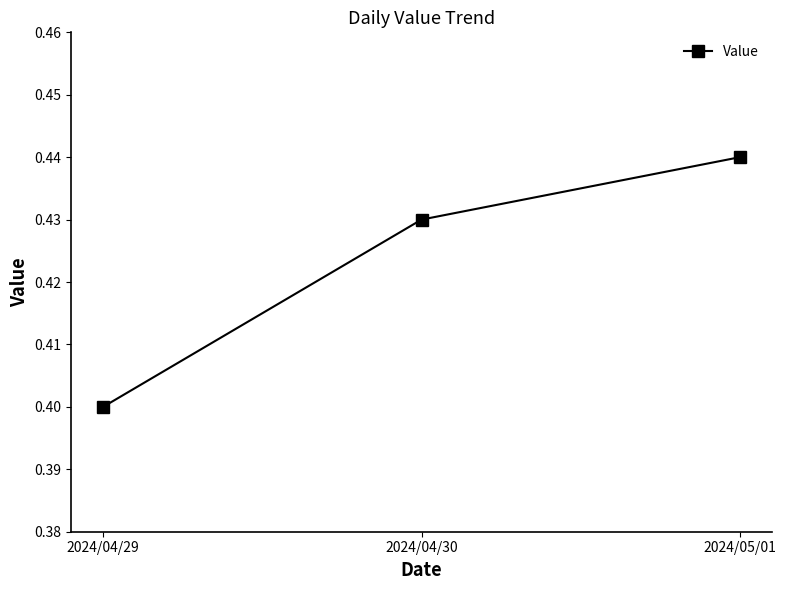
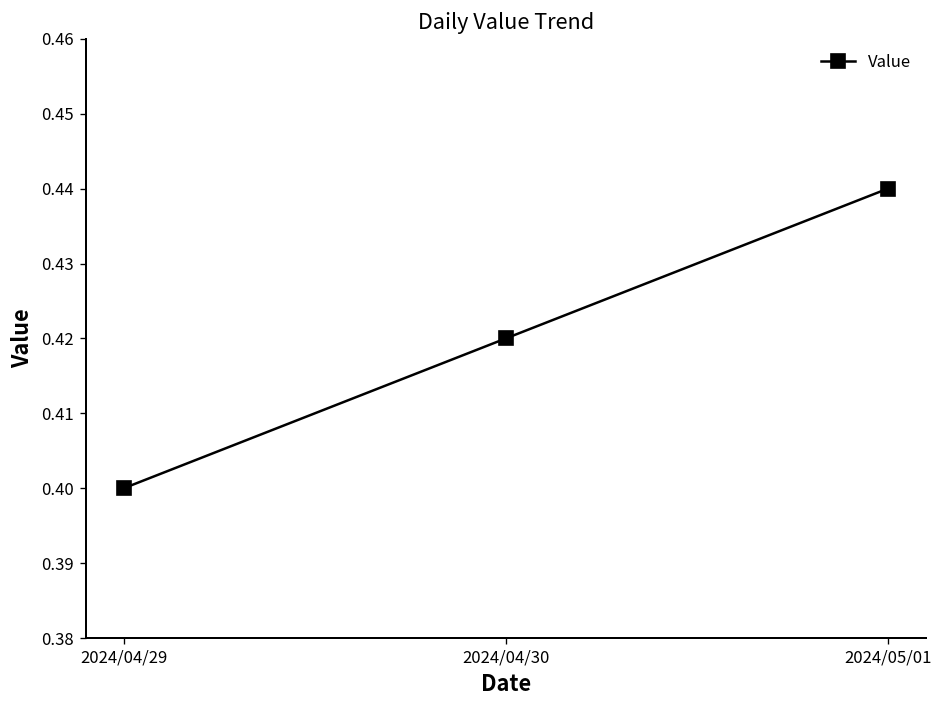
2024/04/30: 0.43 -> 0.42
